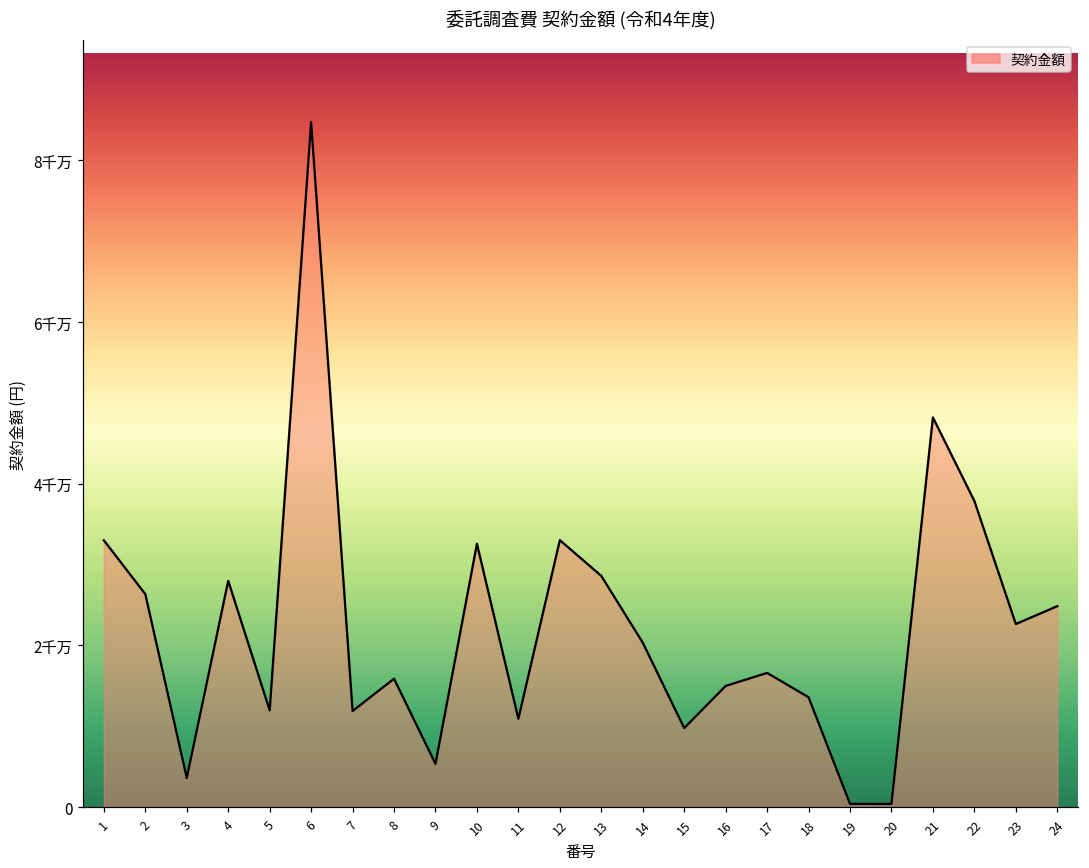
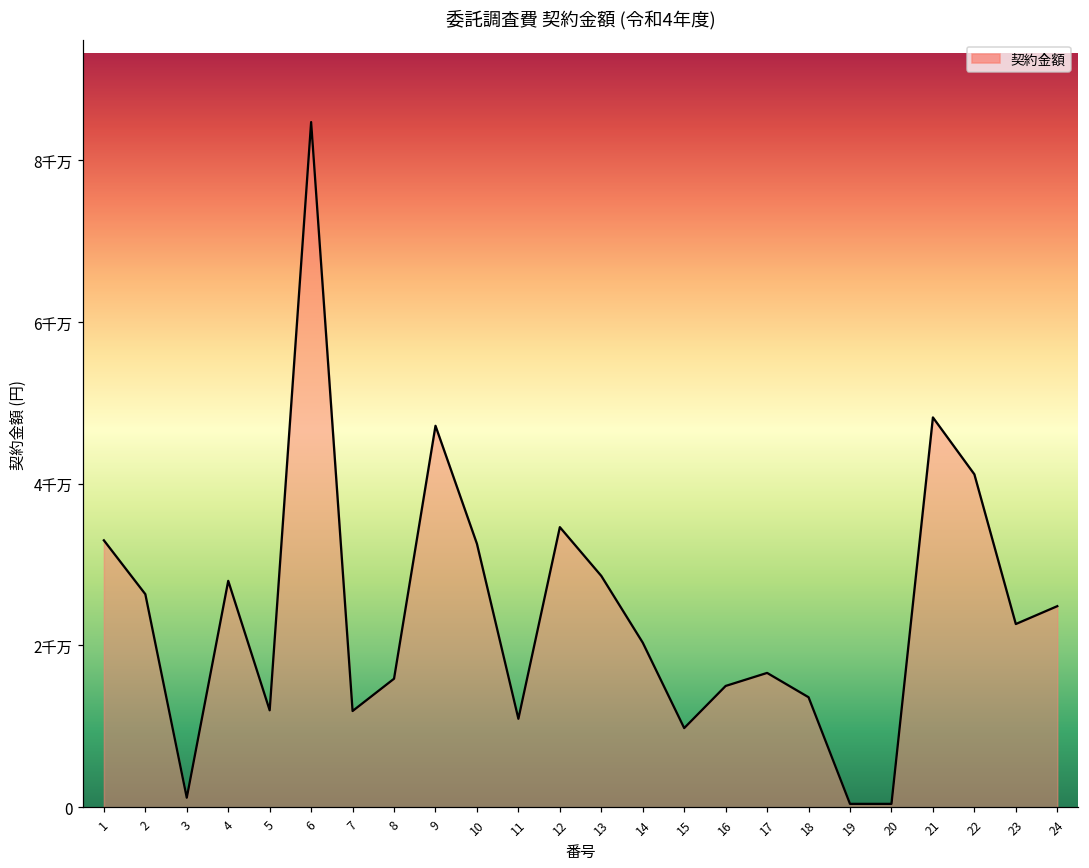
3: 0.4千万 -> 0.1千万
9: 0.5千万 -> 4.7千万
12: 3.3千万 -> 3.5千万
22: 3.8千万 -> 4.1千万
